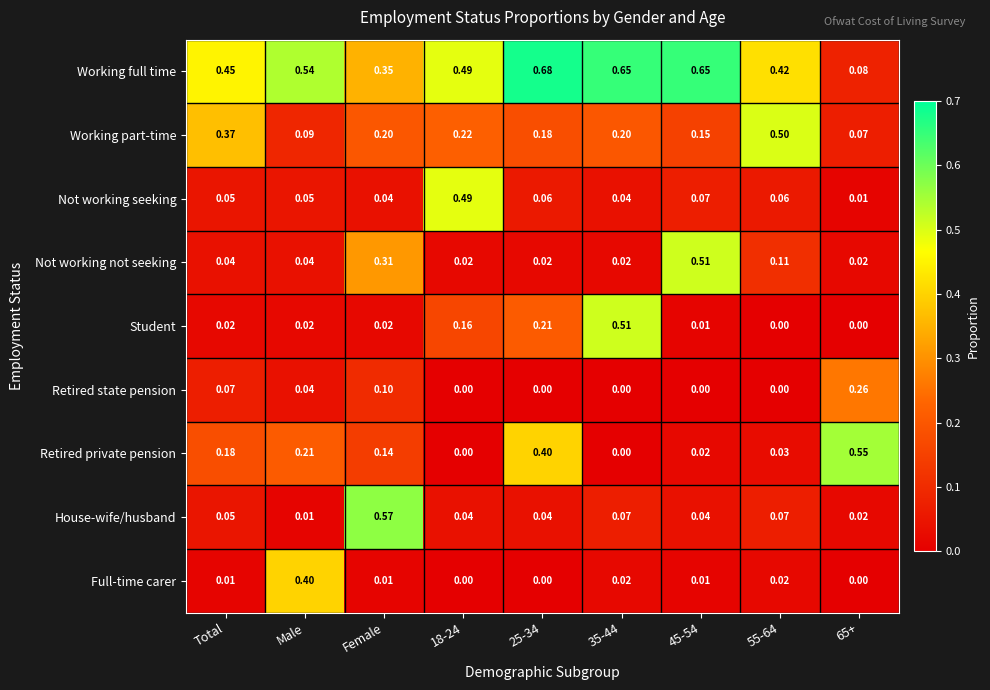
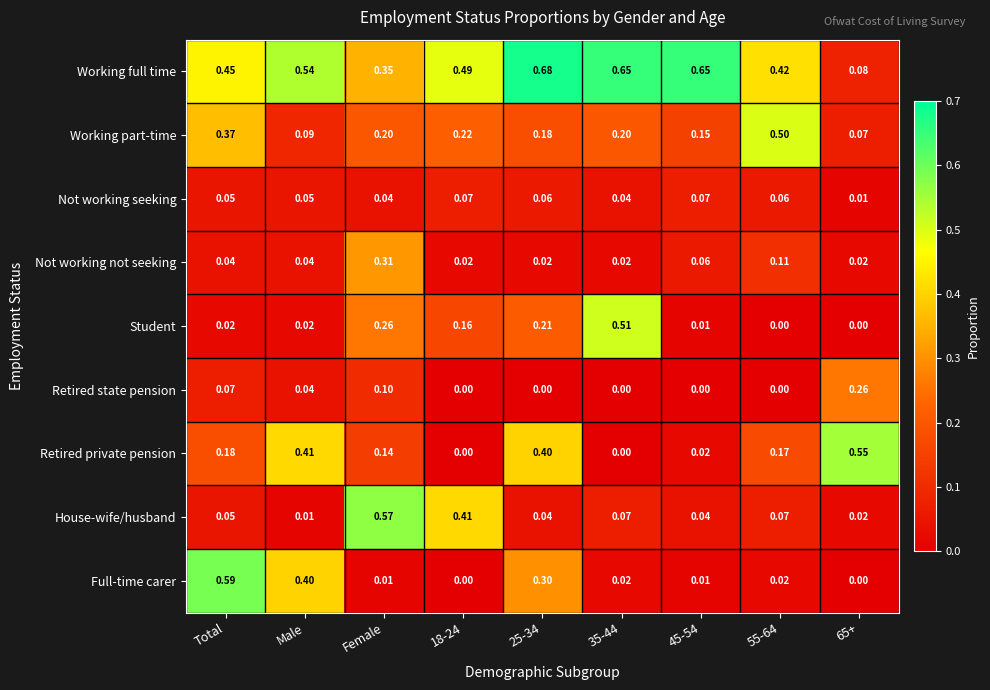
Not working seeking, 18-24: 0.49 -> 0.07
Not working not seeking, 45-54: 0.51 -> 0.06
Student, Female: 0.02 -> 0.26
Retired private pension, Male: 0.21 -> 0.41
Retired private pension, 55-64: 0.03 -> 0.17
House-wife/husband, 18-24: 0.04 -> 0.41
Full-time carer, Total: 0.01 -> 0.59
Full-time carer, 25-34: 0.00 -> 0.30
